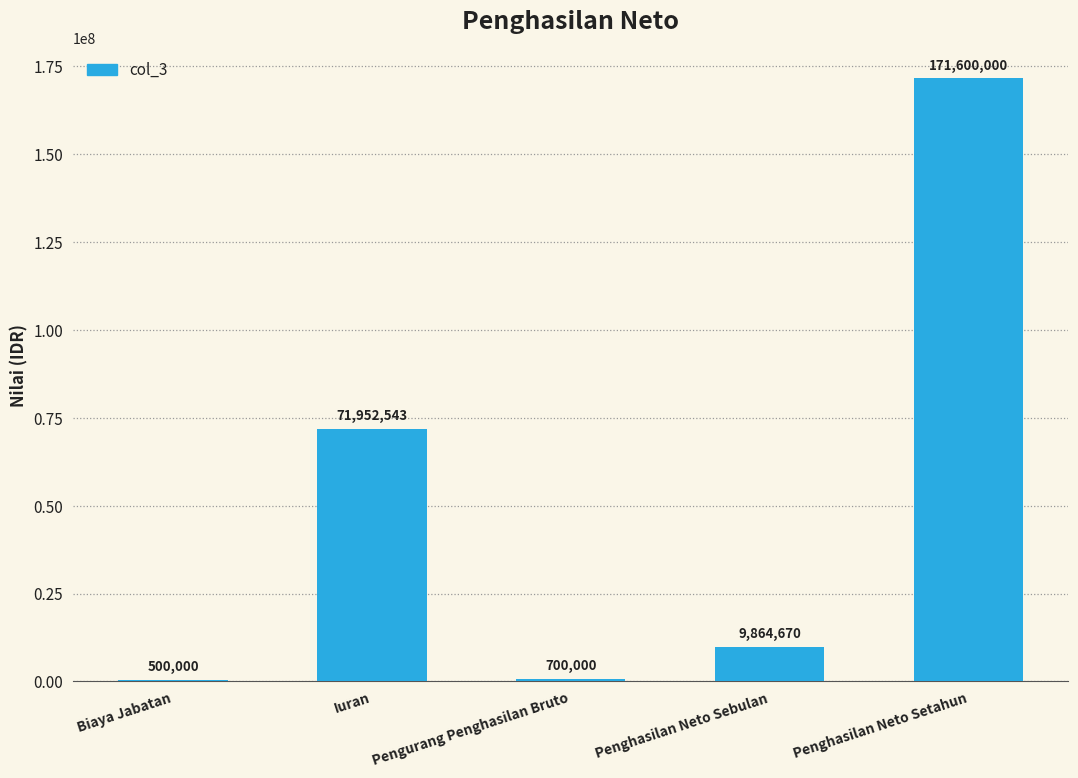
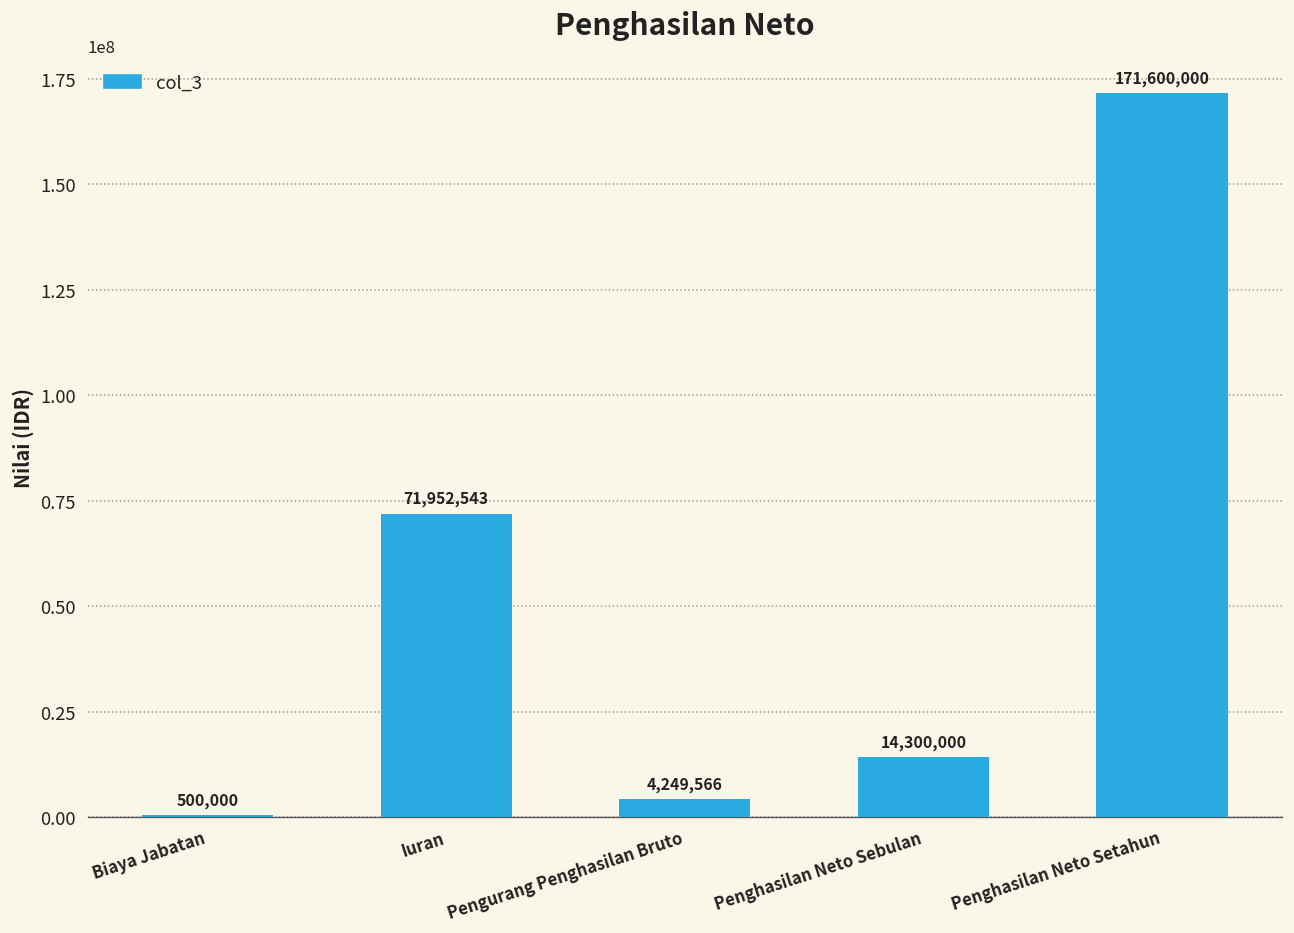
Pengurang Penghasilan Bruto: 700,000 -> 4,249,566
Penghasilan Neto Sebulan: 9,864,670 -> 14,300,000
